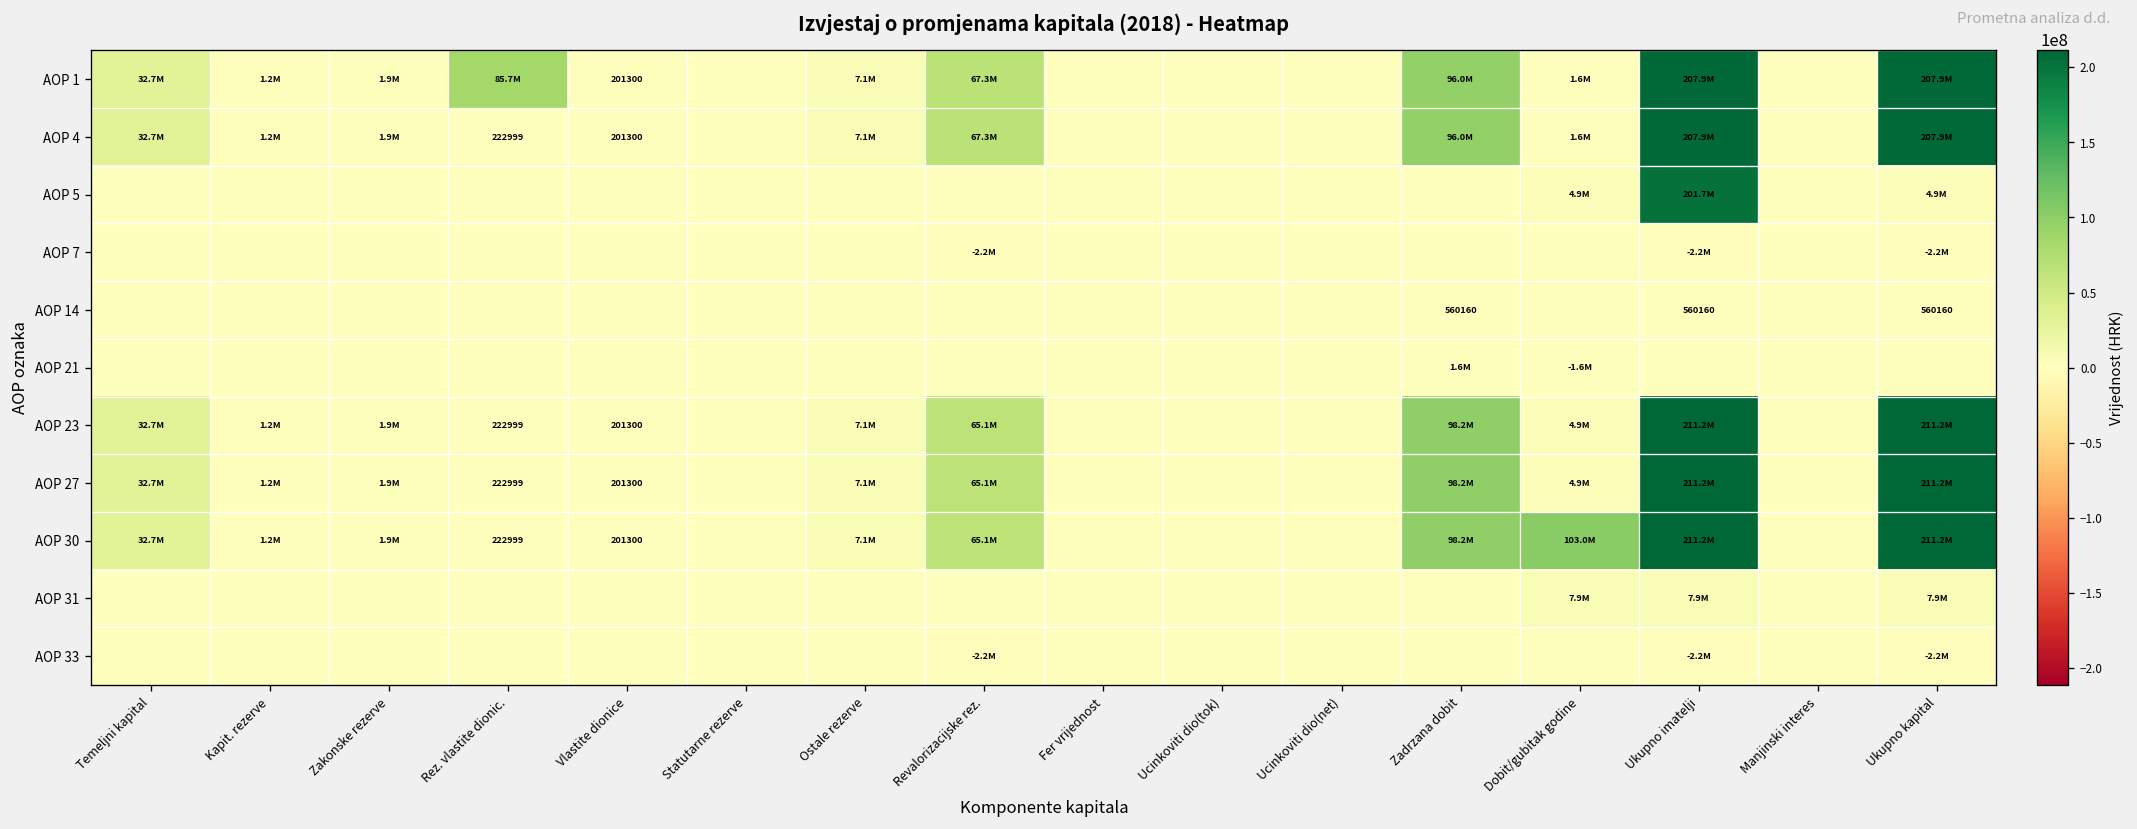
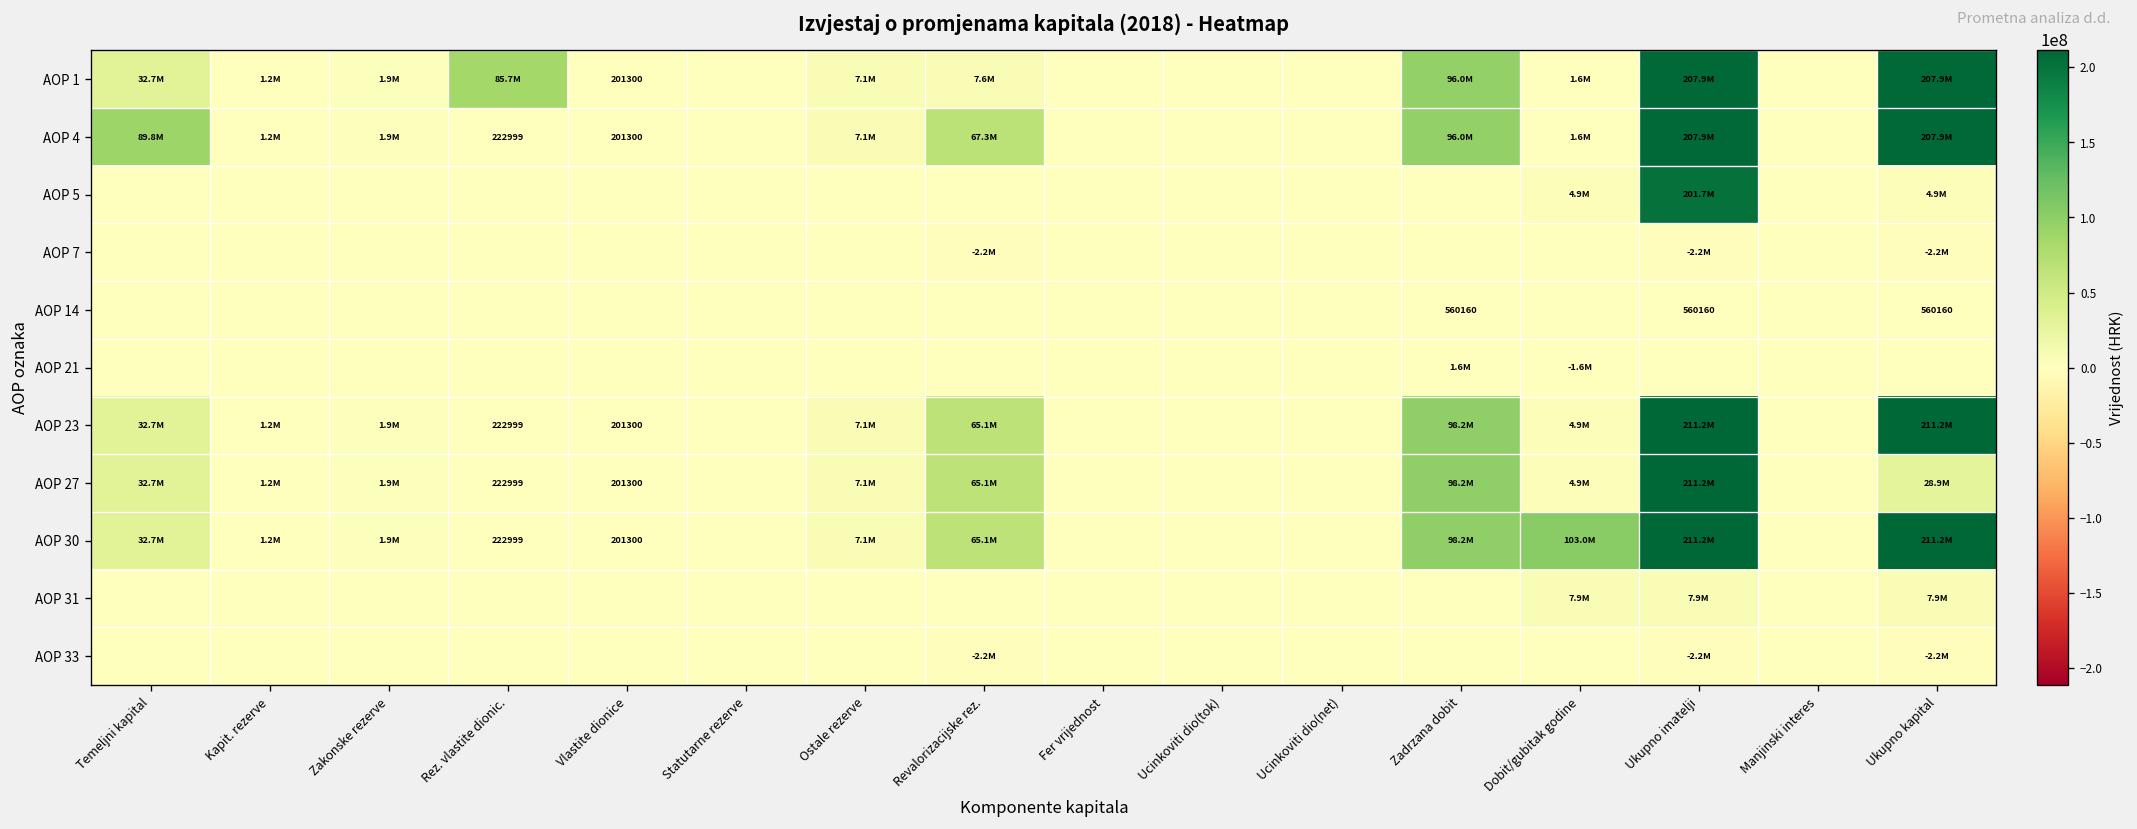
AOP 1, Revalorizacijske rez.: 67.3M -> 7.6M
AOP 4, Temeljni kapital: 32.7M -> 89.8M
AOP 27, Ukupno kapital: 211.2M -> 28.9M
